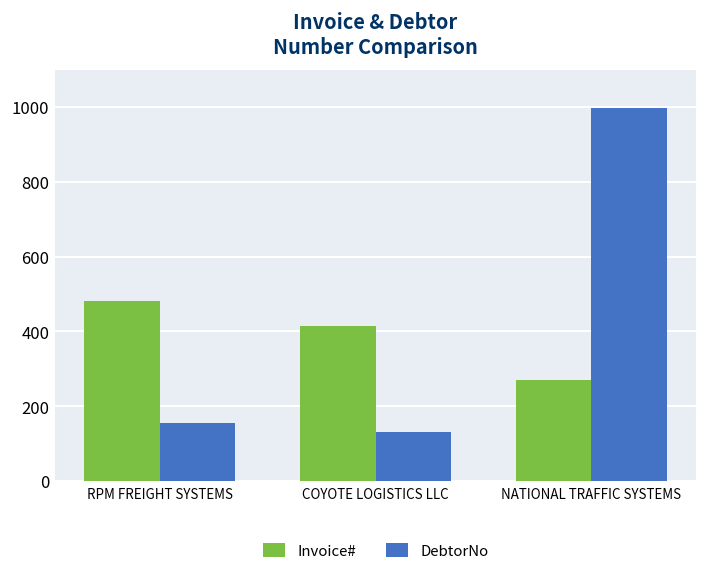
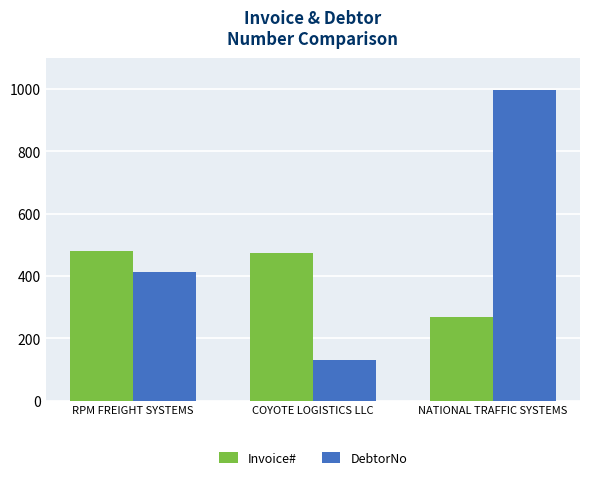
DebtorNo, RPM FREIGHT SYSTEMS: 150 -> 410
Invoice#, COYOTE LOGISTICS LLC: 420 -> 470
